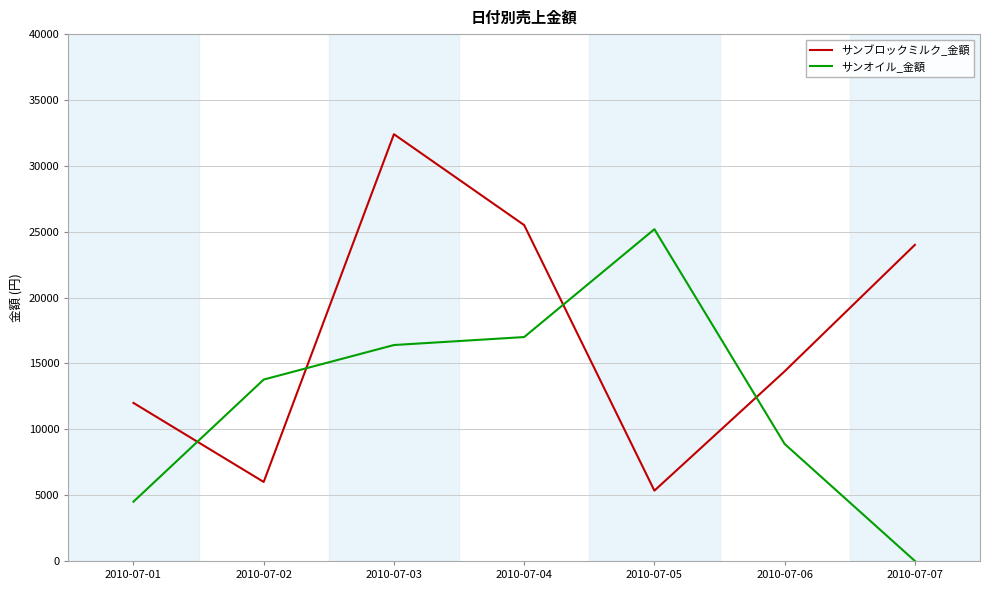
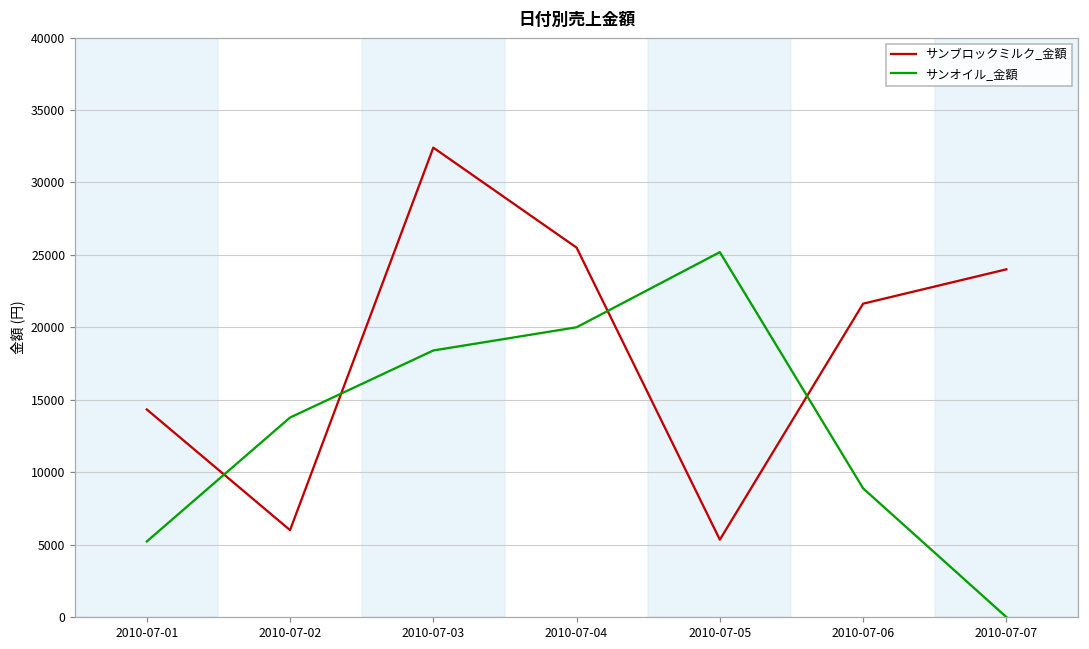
サンブロックミルク_金額, 2010-07-01: 12000 -> 14300
サンオイル_金額, 2010-07-01: 4500 -> 5200
サンオイル_金額, 2010-07-03: 16400 -> 18400
サンオイル_金額, 2010-07-04: 17000 -> 20000
サンブロックミルク_金額, 2010-07-06: 14400 -> 21600
